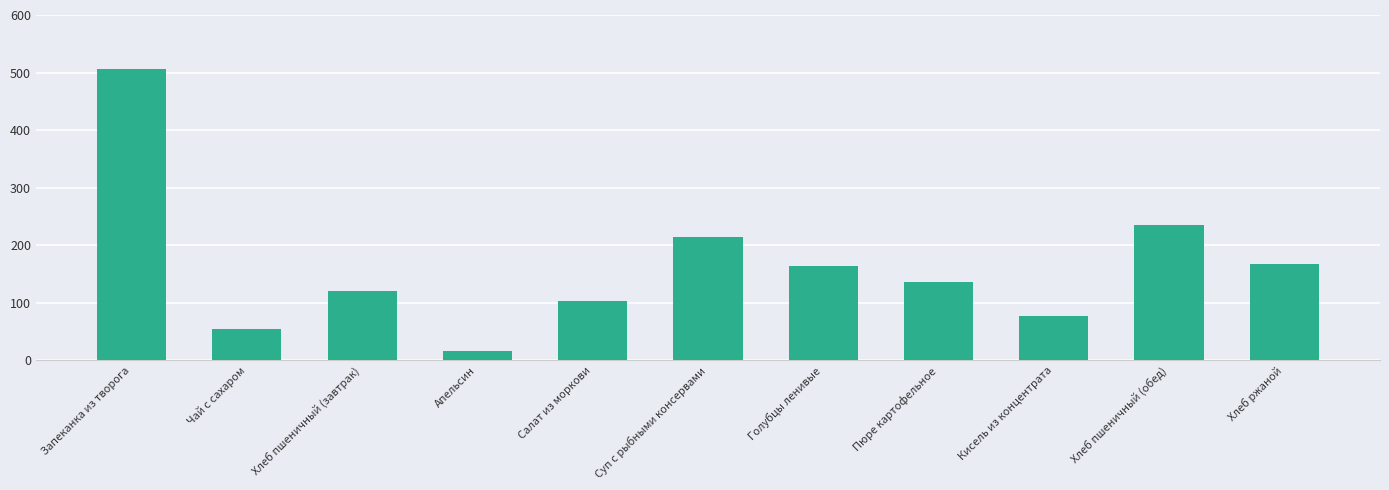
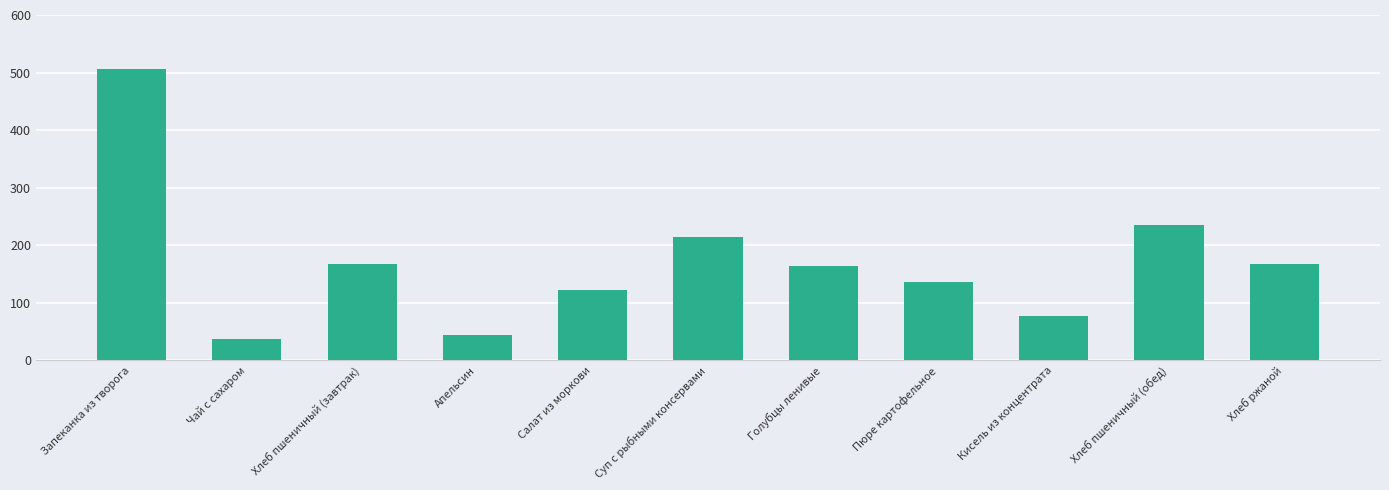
Чай с сахаром: 60 -> 40
Хлеб пшеничный (завтрак): 120 -> 170
Апельсин: 20 -> 40
Салат из моркови: 100 -> 120
